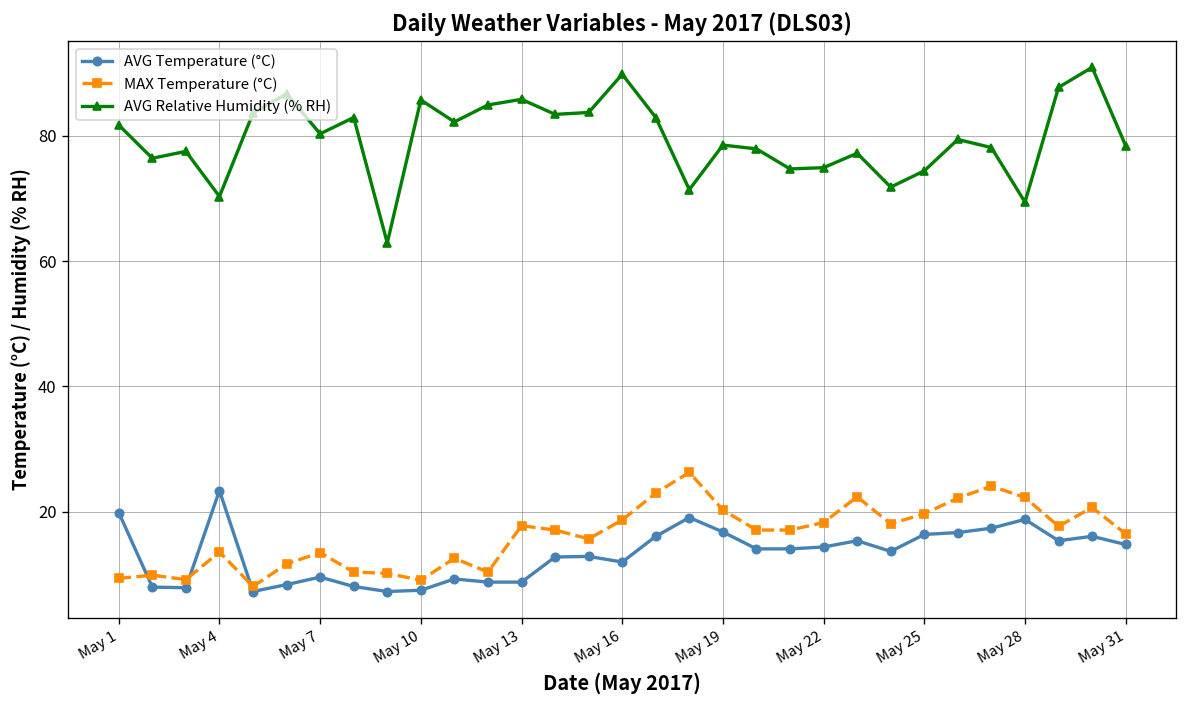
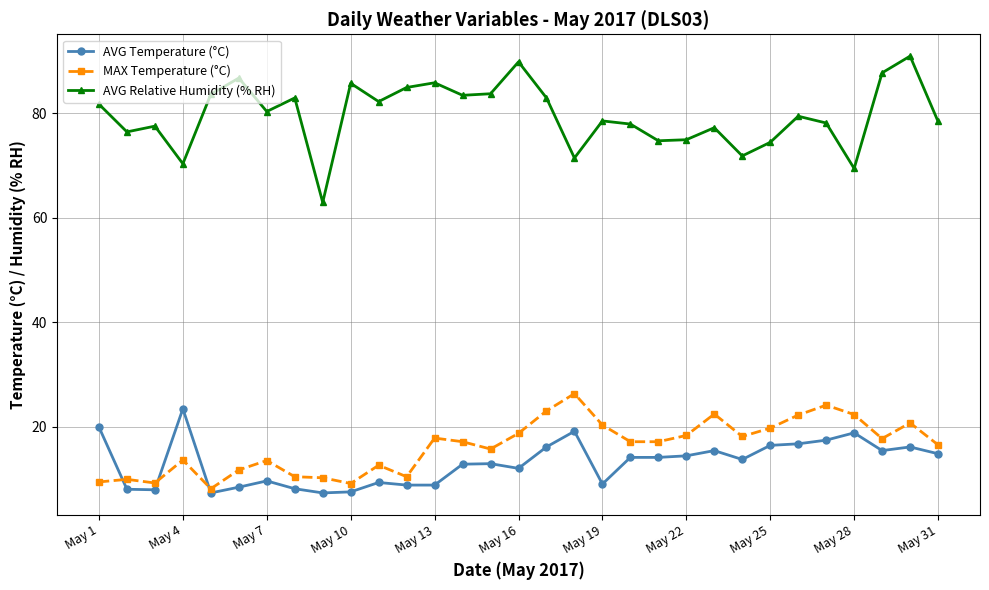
AVG Temperature (°C), May 19: 17 -> 9
